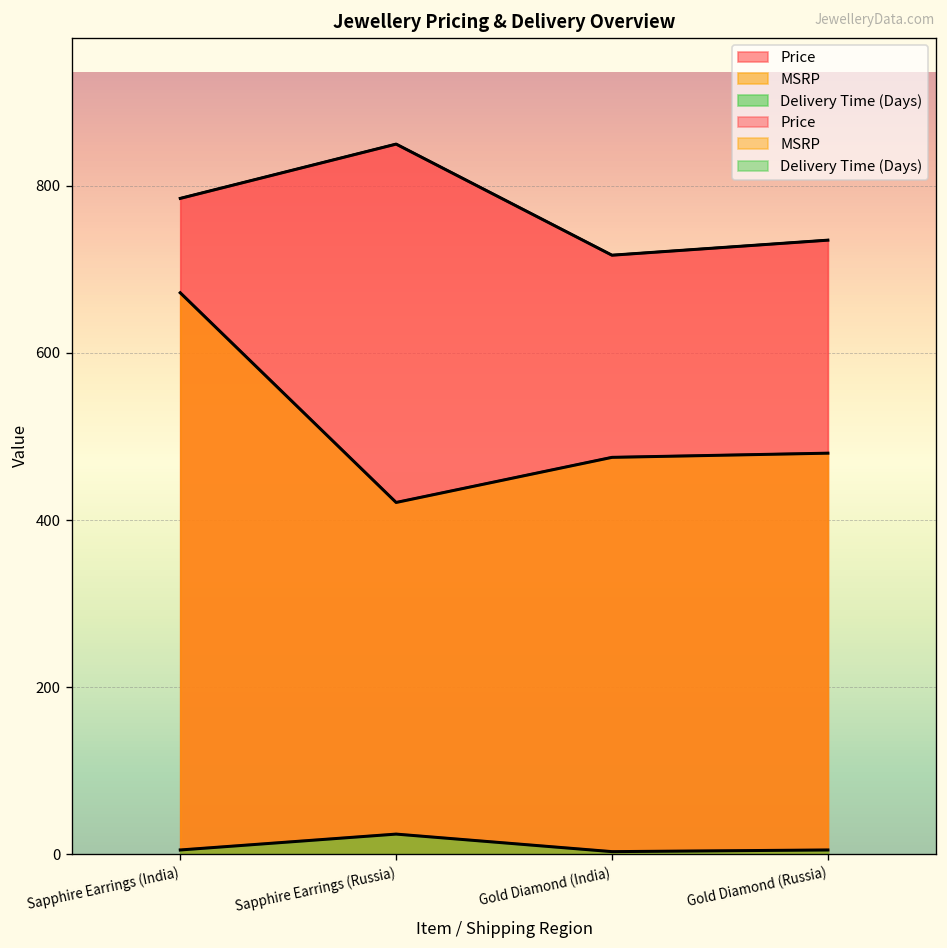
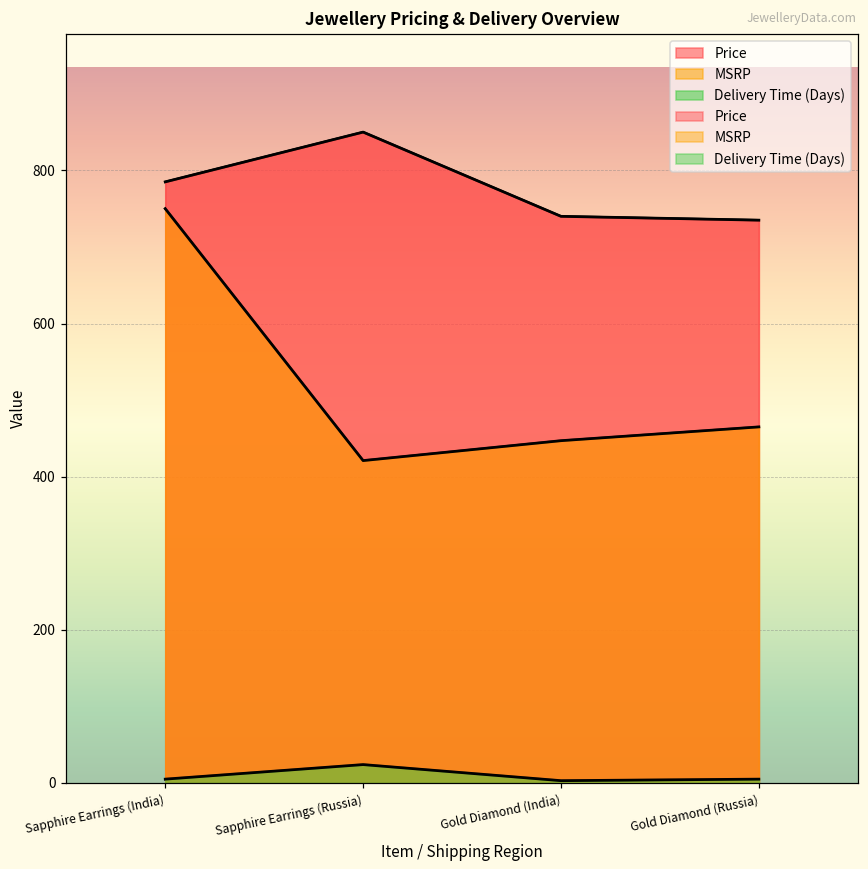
MSRP, Sapphire Earrings (India): 670 -> 750
Price, Gold Diamond (India): 720 -> 740
MSRP, Gold Diamond (India): 480 -> 450
MSRP, Gold Diamond (Russia): 480 -> 470
